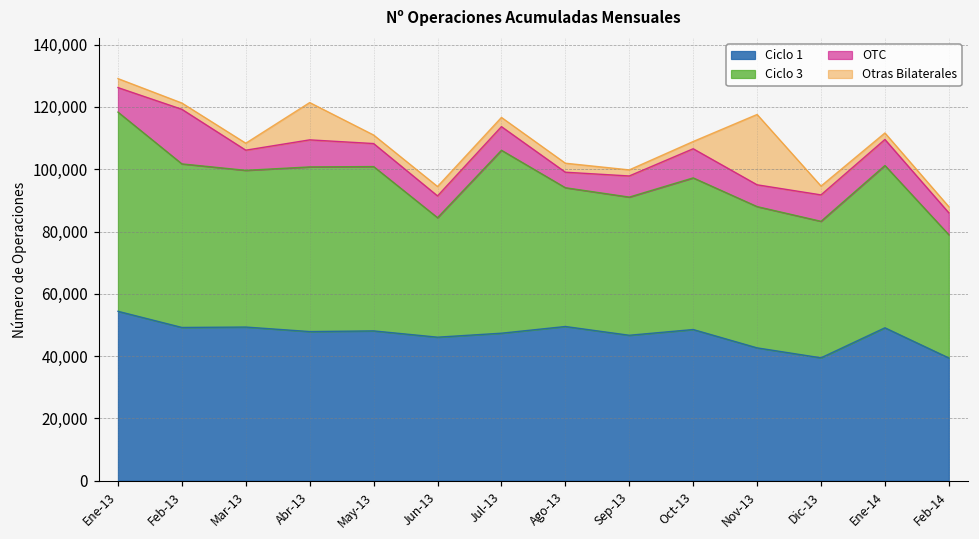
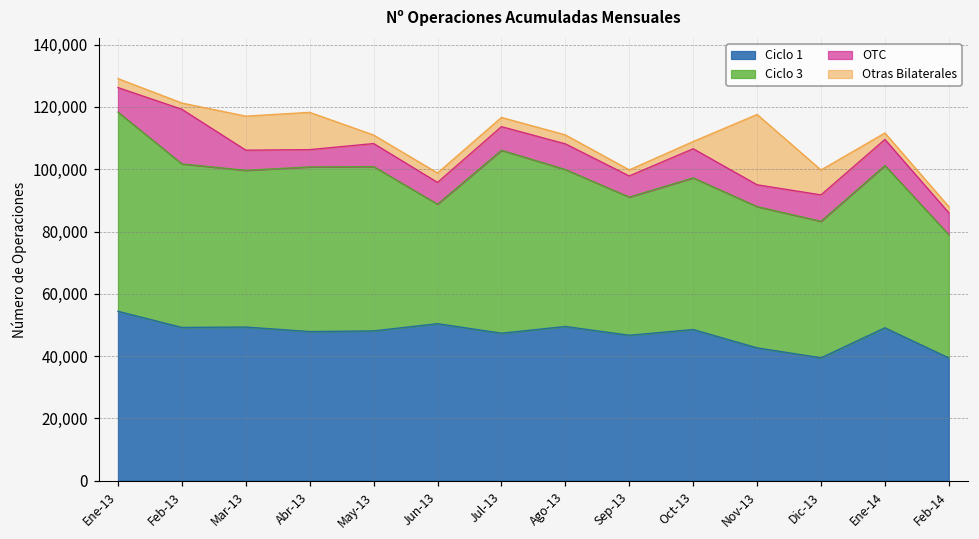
Otras Bilaterales, Mar-13: 2,000 -> 11,000
OTC, Abr-13: 9,000 -> 6,000
Ciclo 1, Jun-13: 46,000 -> 50,000
Ciclo 3, Ago-13: 45,000 -> 50,000
OTC, Ago-13: 5,000 -> 8,000
Otras Bilaterales, Dic-13: 3,000 -> 8,000
